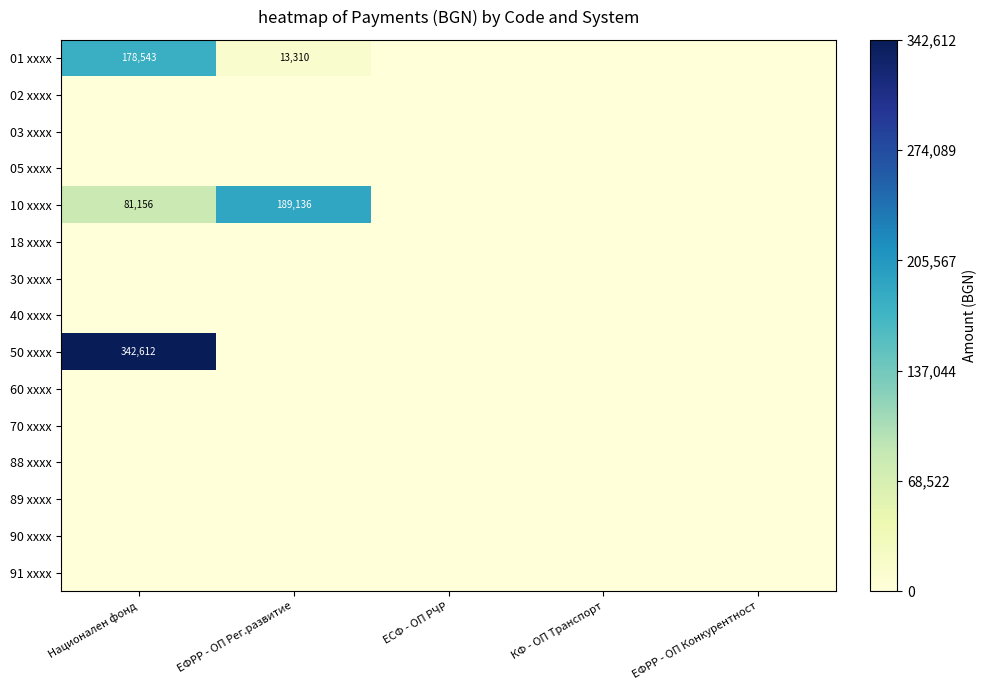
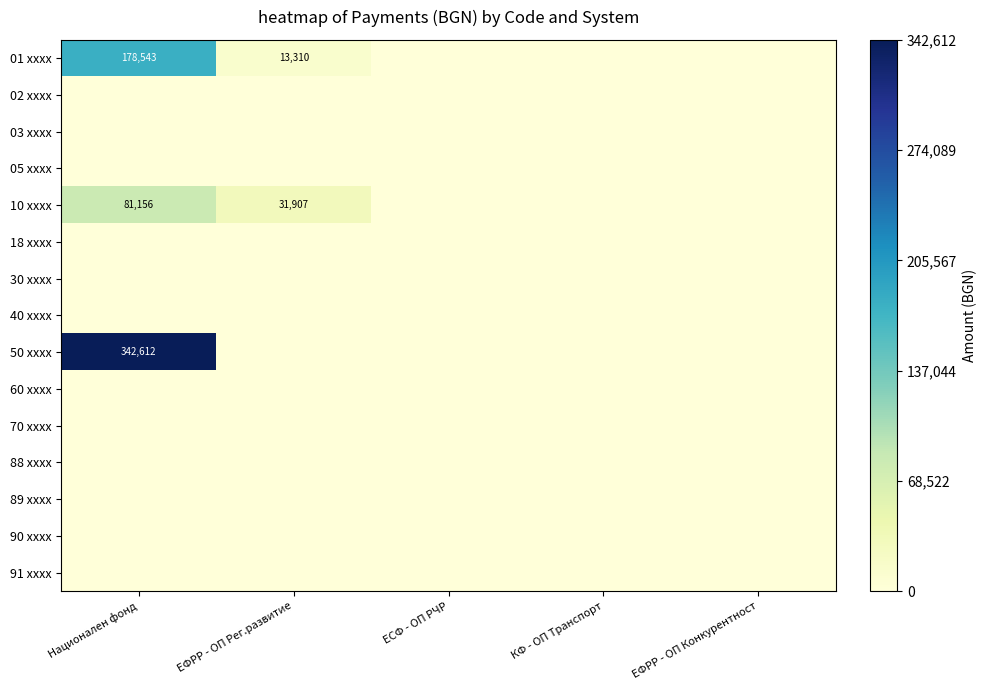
10 xxxx, ЕФРР - ОП Рег.развитие: 189,136 -> 31,907
